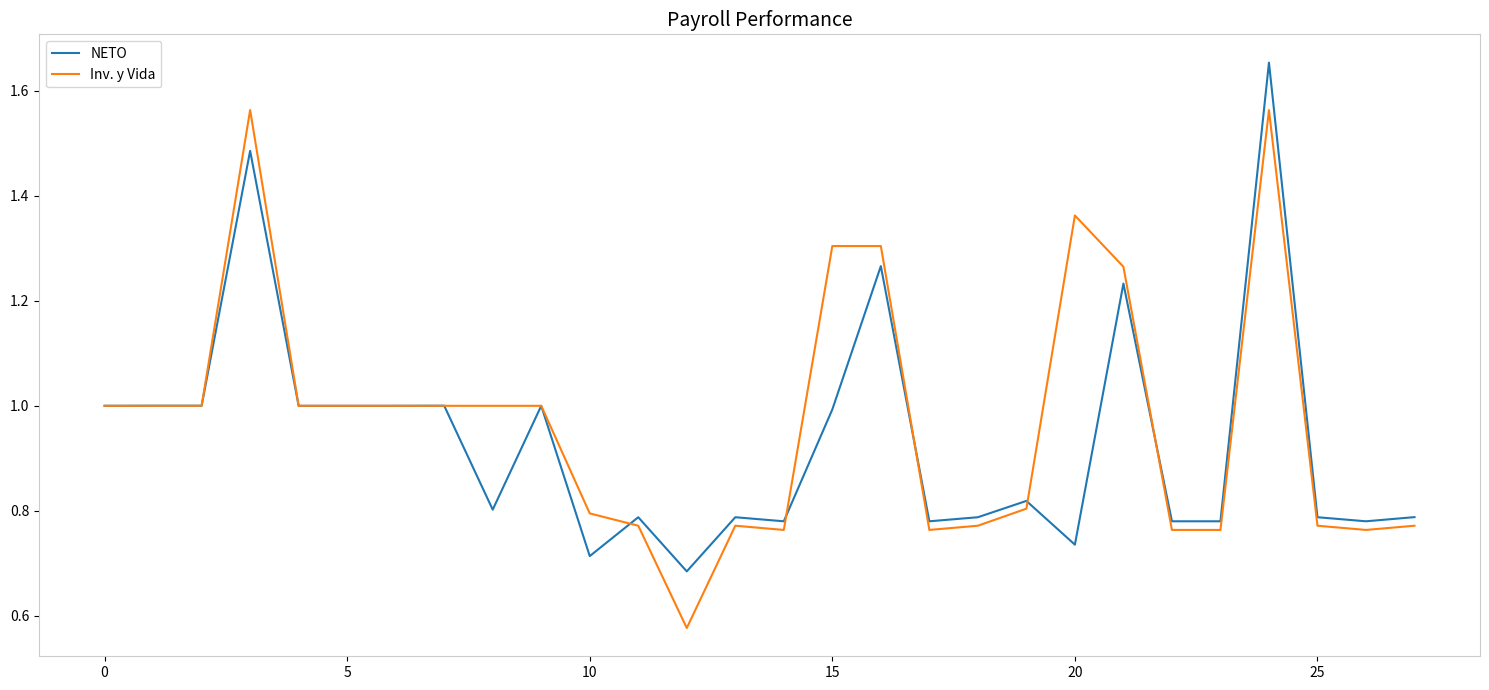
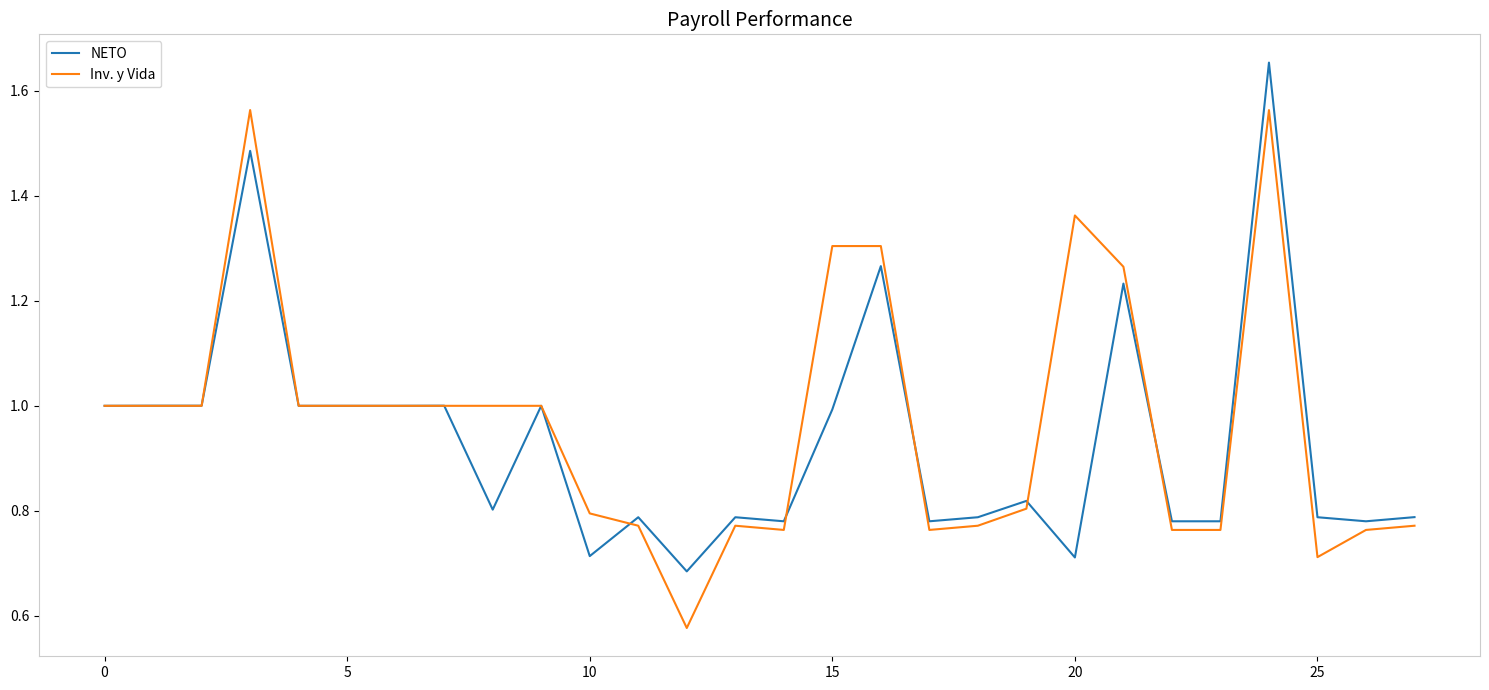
NETO, 20: 0.74 -> 0.71
Inv. y Vida, 25: 0.77 -> 0.71
